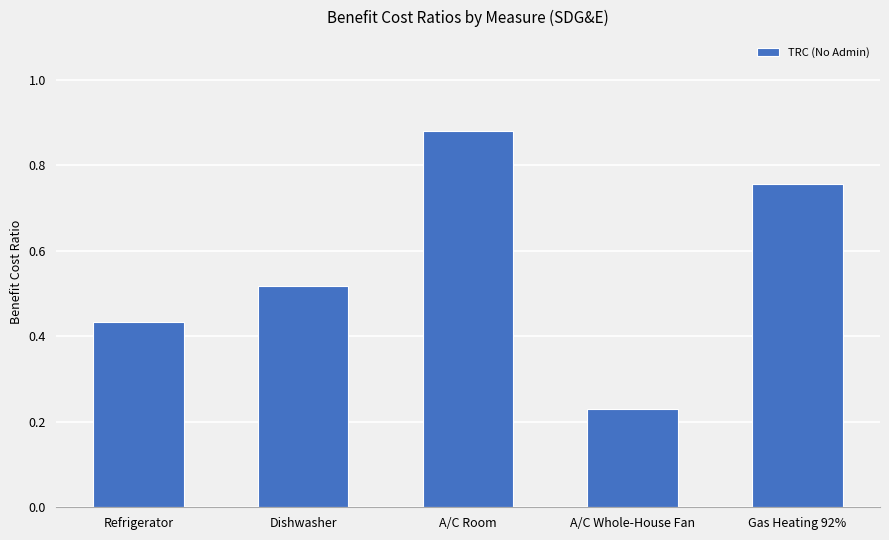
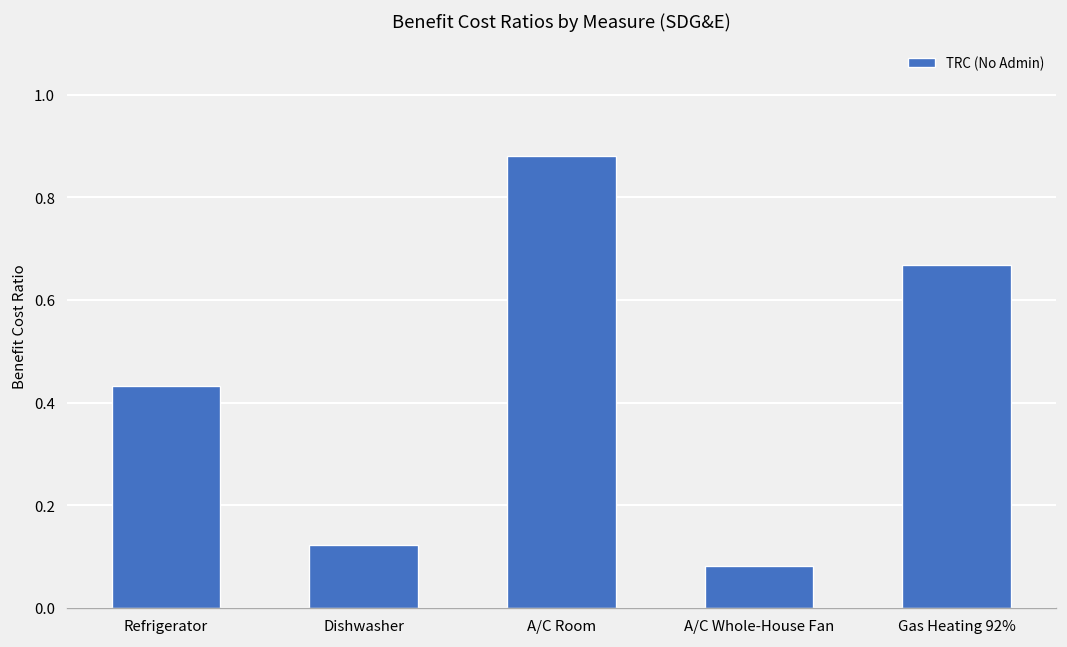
Dishwasher: 0.52 -> 0.12
A/C Whole-House Fan: 0.23 -> 0.08
Gas Heating 92%: 0.76 -> 0.67
